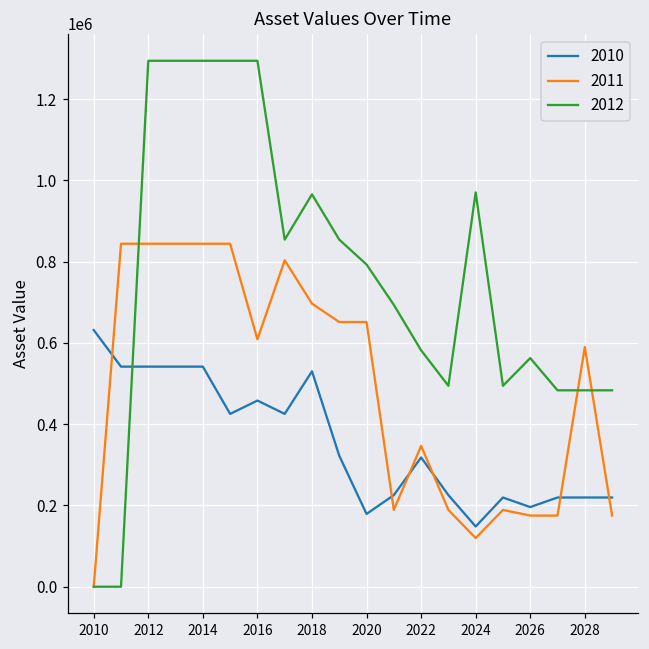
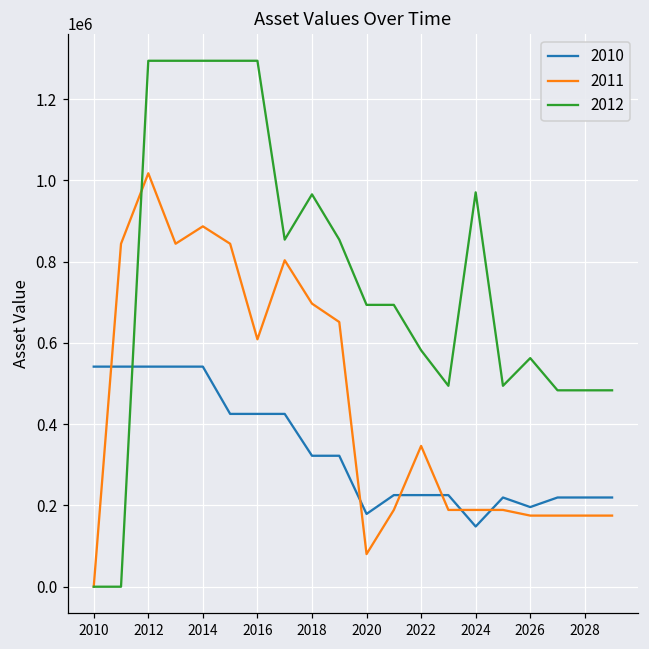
2010, 2010: 630000 -> 540000
2011, 2012: 840000 -> 1020000
2011, 2014: 840000 -> 890000
2010, 2016: 460000 -> 430000
2010, 2018: 530000 -> 320000
2011, 2020: 650000 -> 80000
2012, 2020: 790000 -> 690000
2010, 2022: 320000 -> 230000
2011, 2024: 120000 -> 190000
2011, 2028: 590000 -> 180000
